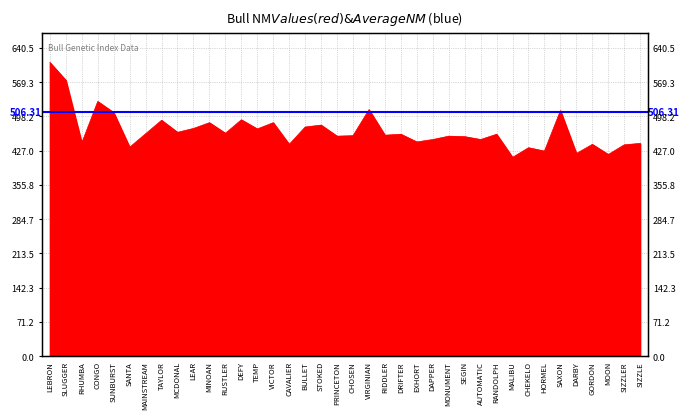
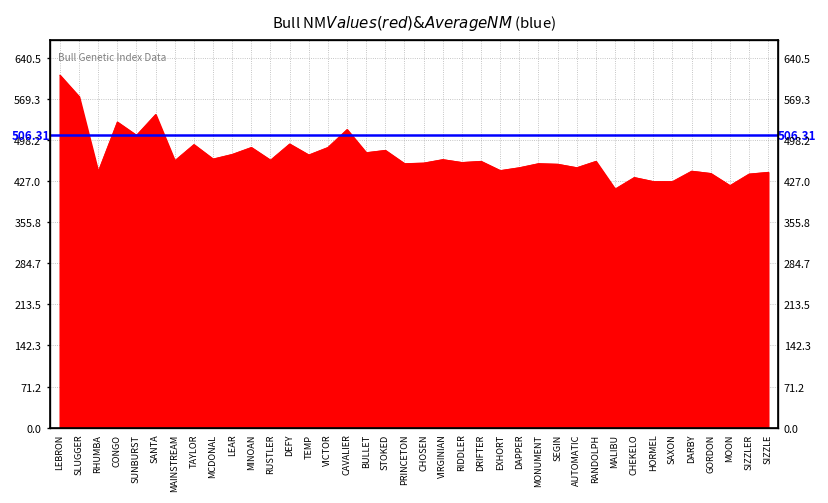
SANTA: 430 -> 540
CAVALIER: 440 -> 520
VIRGINIAN: 510 -> 460
SAXON: 510 -> 430
DARBY: 420 -> 440
